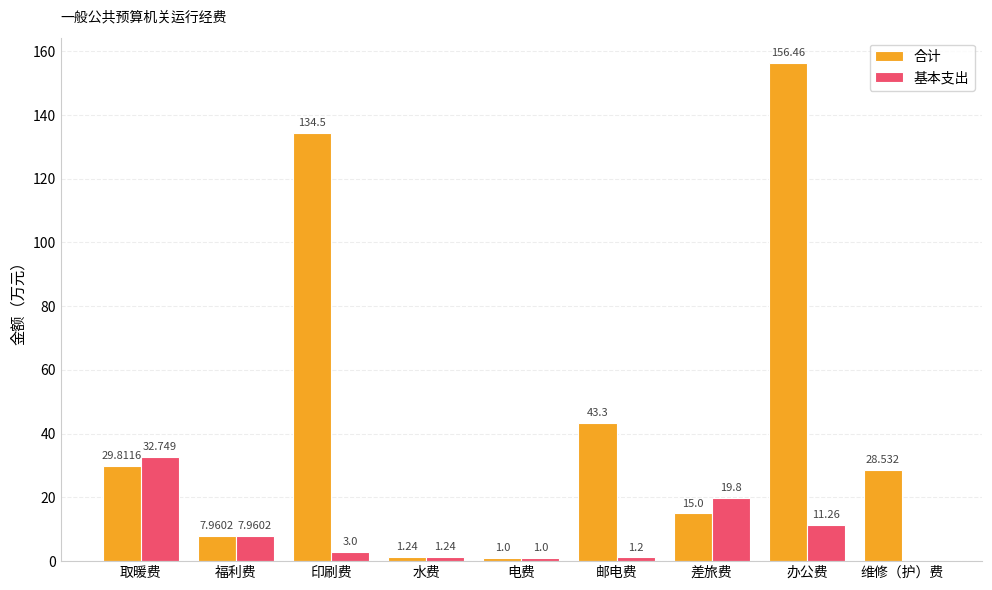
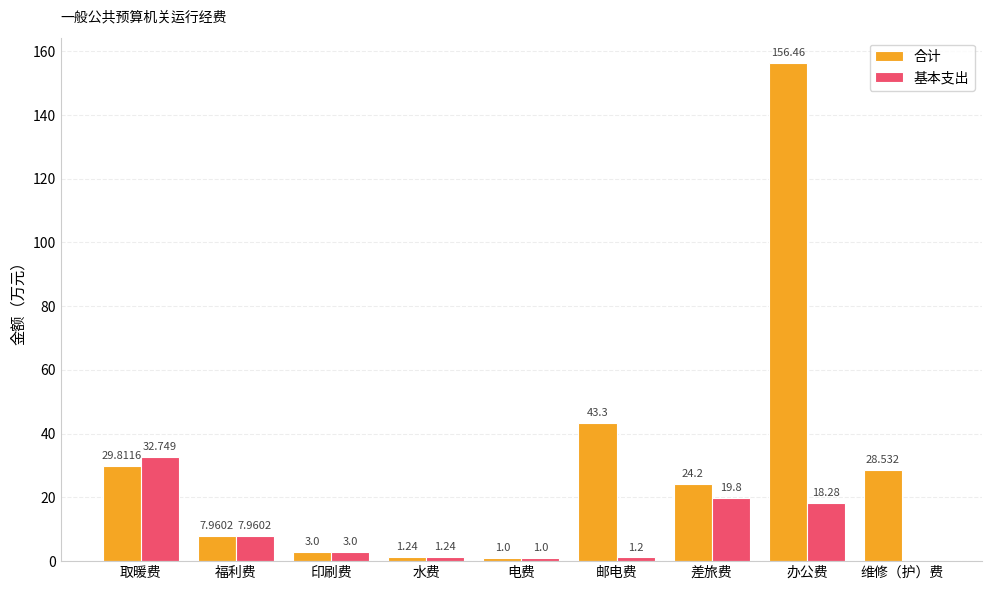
合计, 印刷费: 134.5 -> 3.0
合计, 差旅费: 15.0 -> 24.2
基本支出, 办公费: 11.26 -> 18.28
